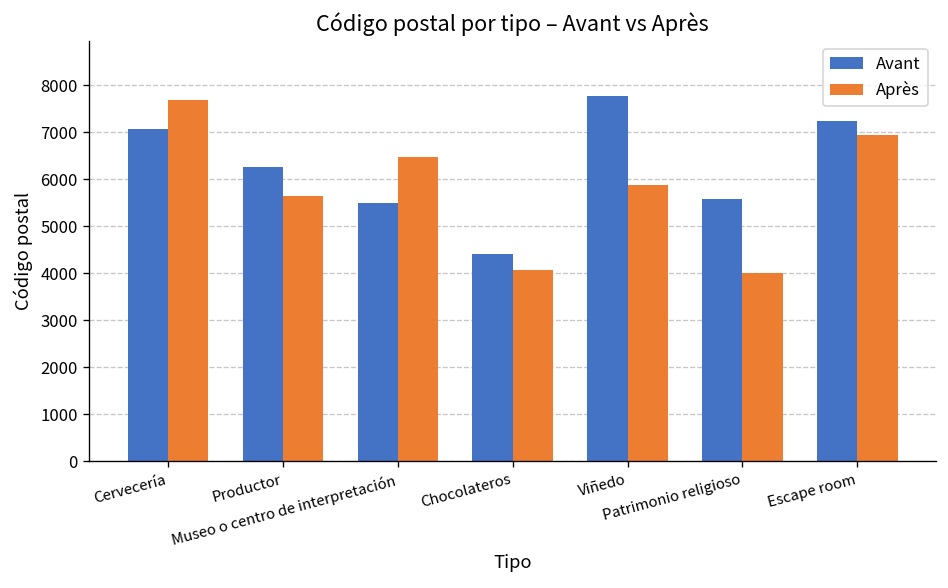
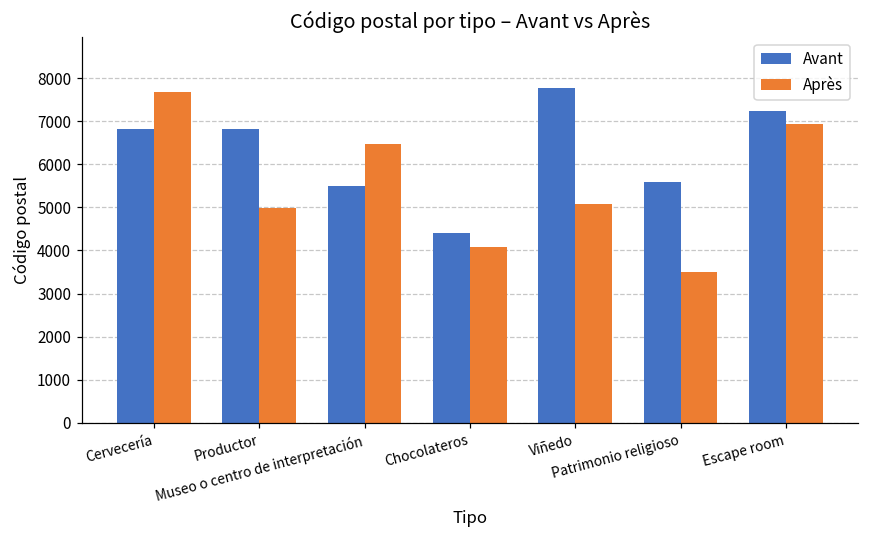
Avant, Cervecería: 7100 -> 6800
Avant, Productor: 6300 -> 6800
Après, Productor: 5700 -> 5000
Après, Viñedo: 5900 -> 5100
Après, Patrimonio religioso: 4000 -> 3500
